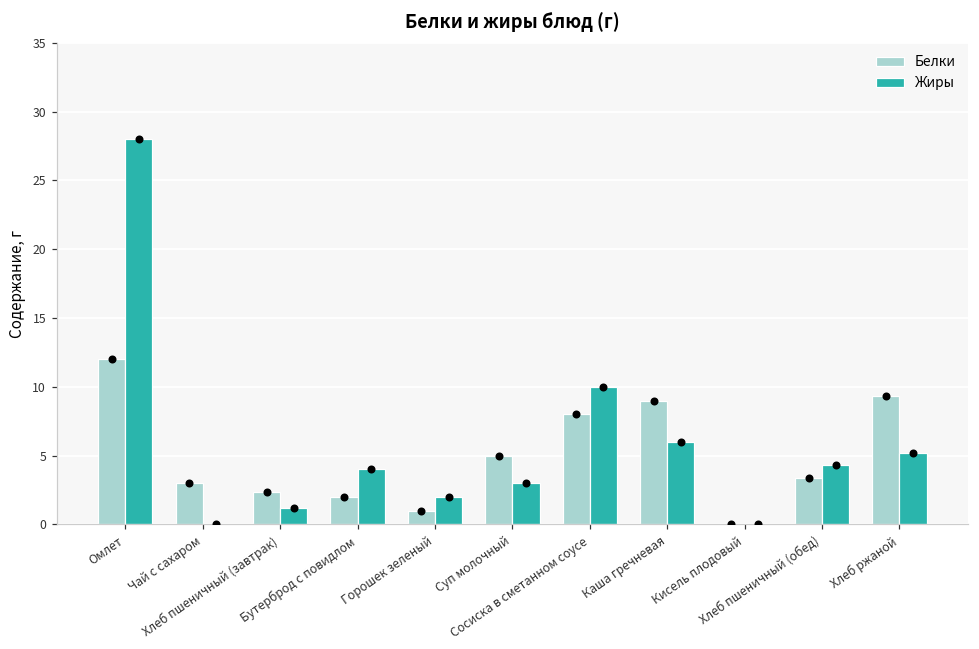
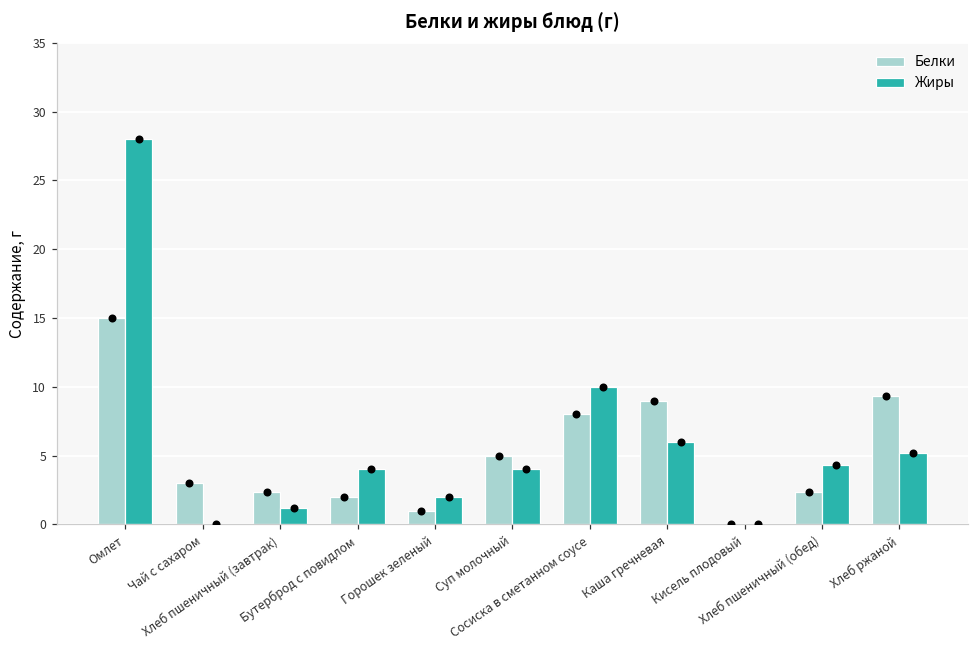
Белки, Омлет: 12 -> 15
Жиры, Суп молочный: 3 -> 4
Белки, Хлеб пшеничный (обед): 3.4 -> 2.4
